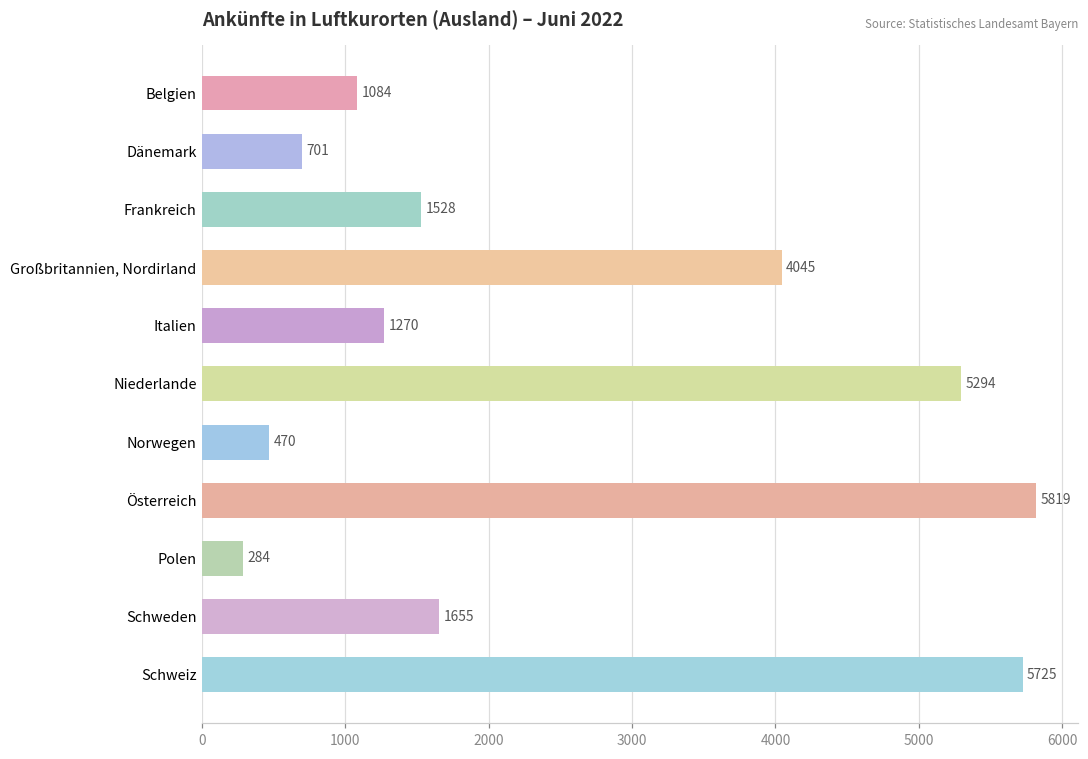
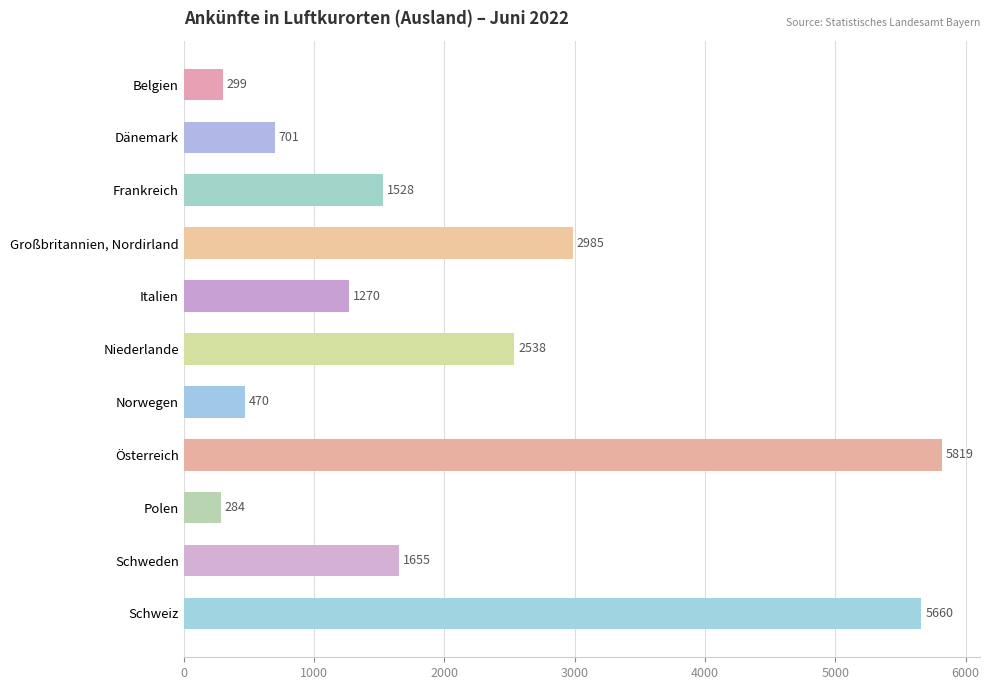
Belgien: 1084 -> 299
Großbritannien, Nordirland: 4045 -> 2985
Niederlande: 5294 -> 2538
Schweiz: 5725 -> 5660
